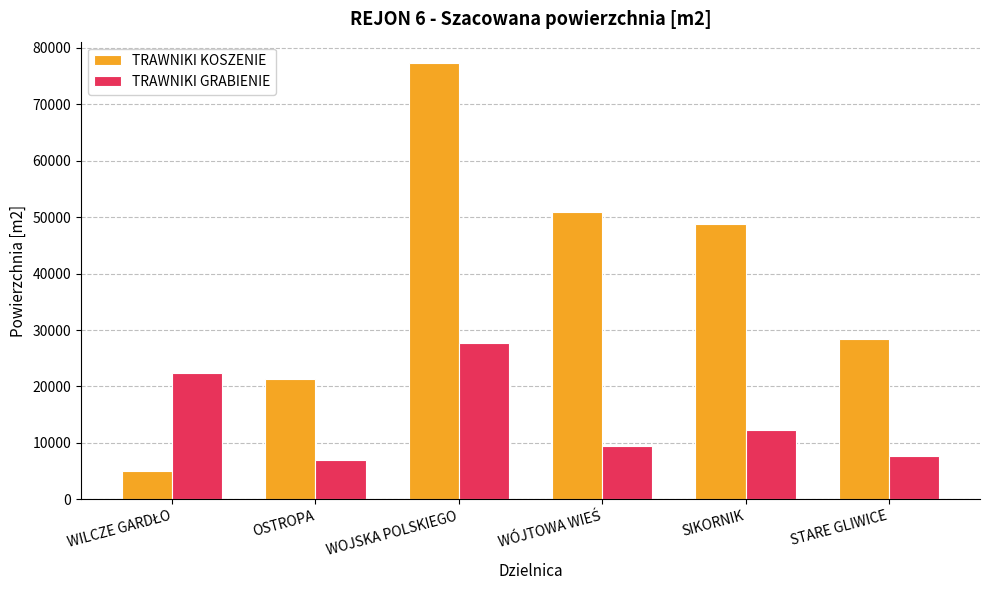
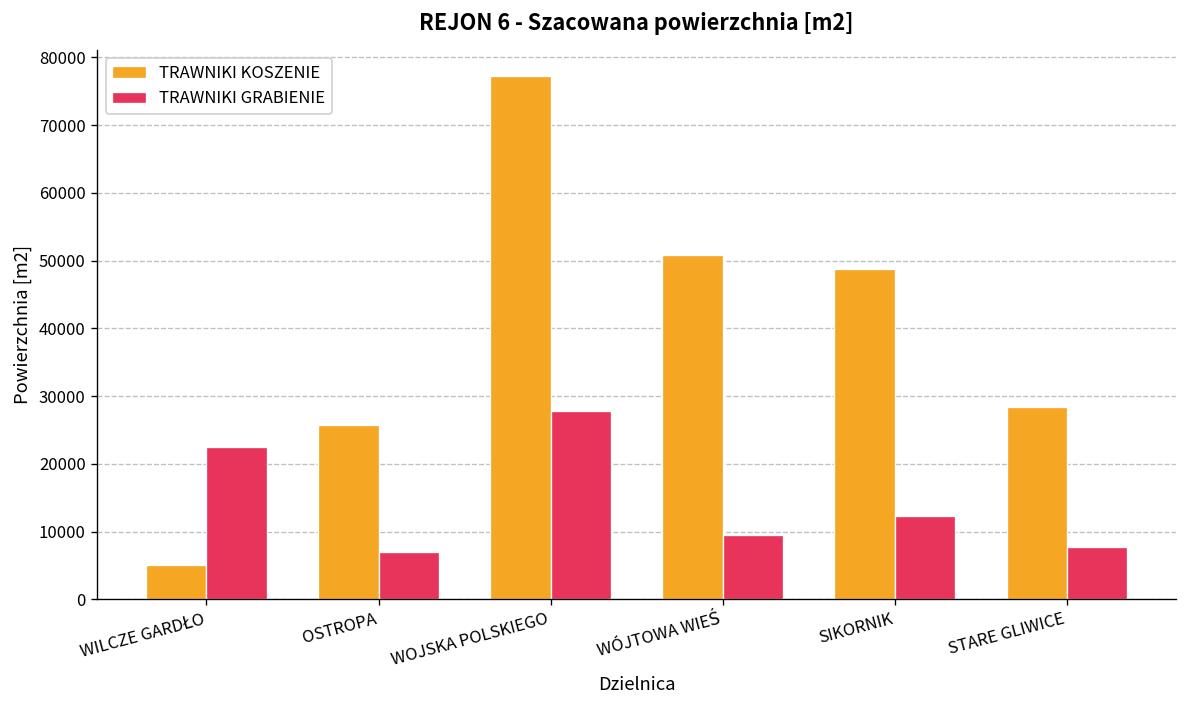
TRAWNIKI KOSZENIE, OSTROPA: 21000 -> 26000
